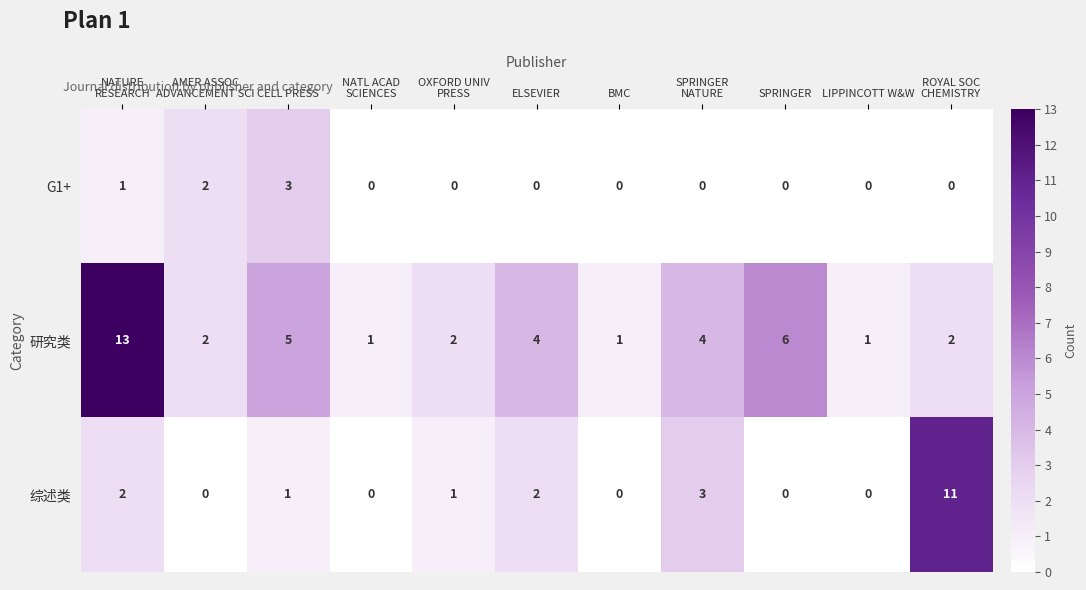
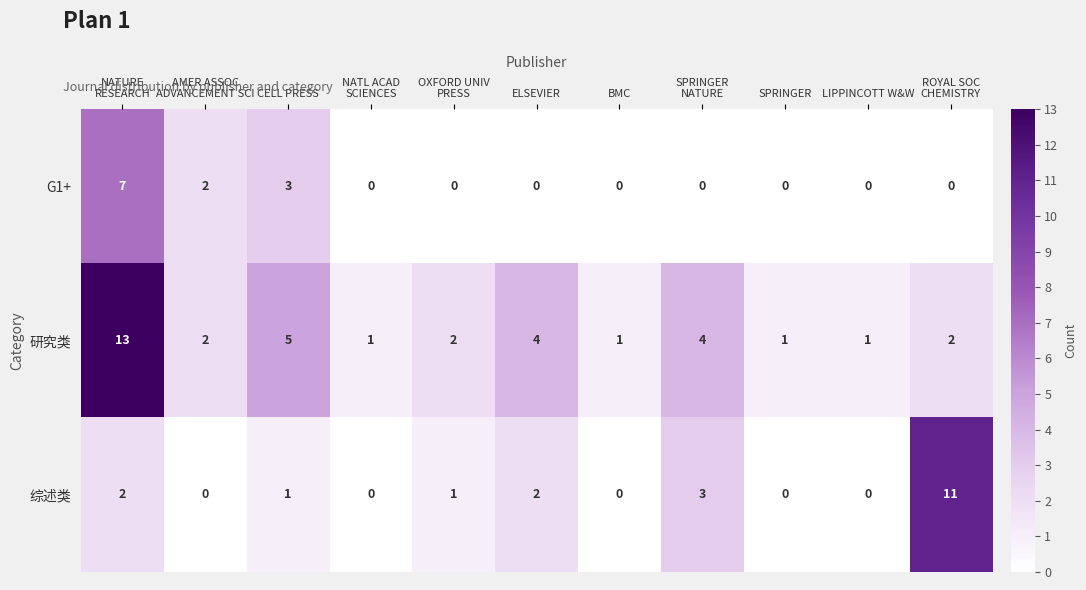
G1+, NATURE RESEARCH: 1 -> 7
研究类, SPRINGER: 6 -> 1
